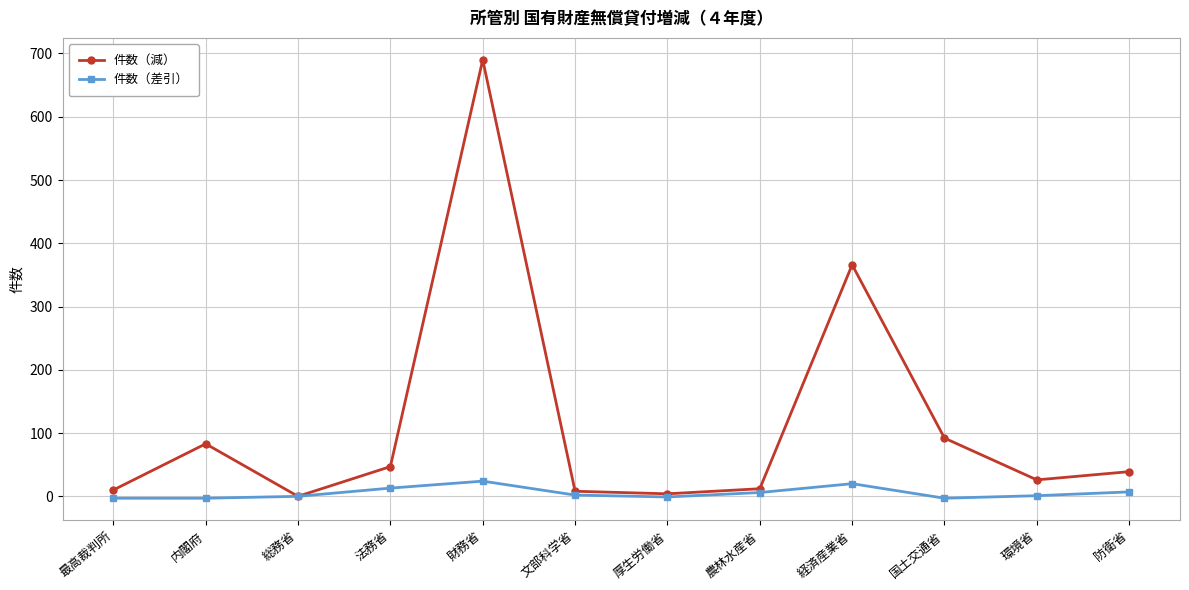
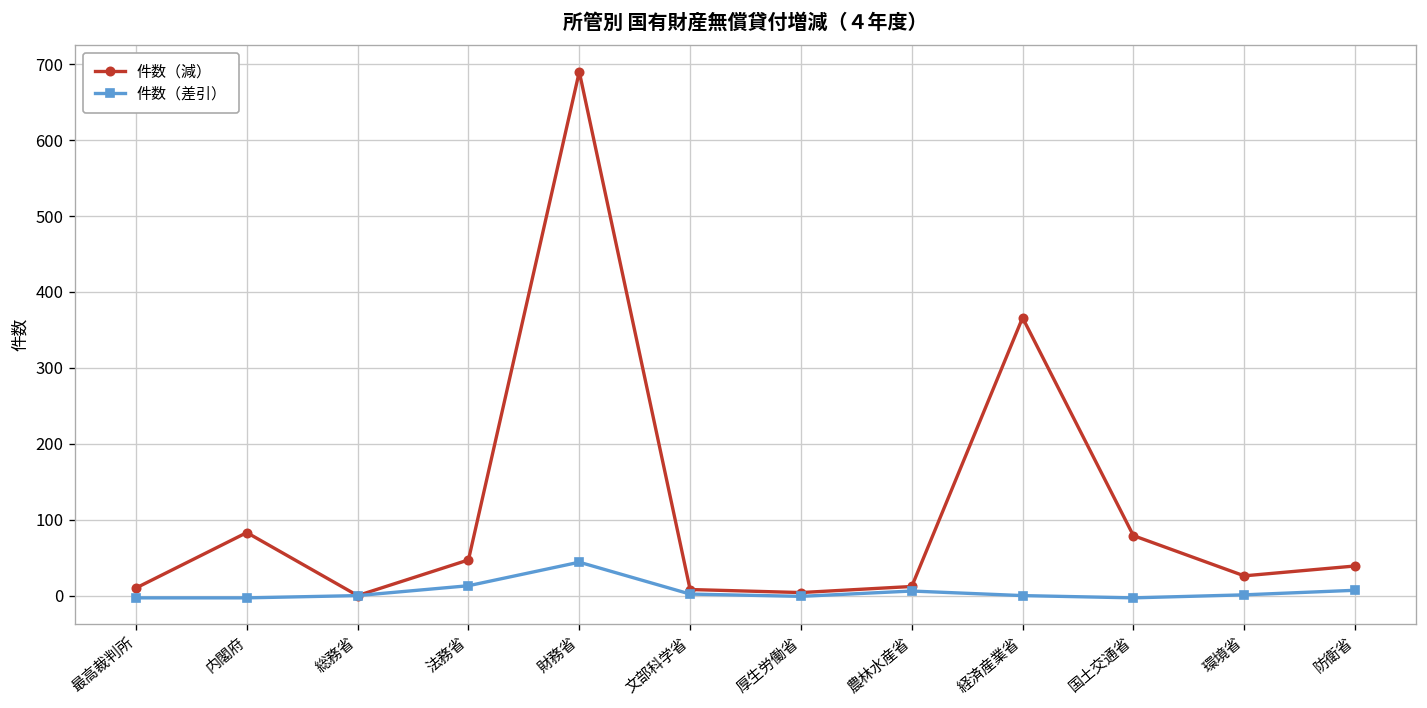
件数（差引）, 財務省: 20 -> 40
件数（差引）, 経済産業省: 20 -> 0
件数（減）, 国土交通省: 90 -> 80
